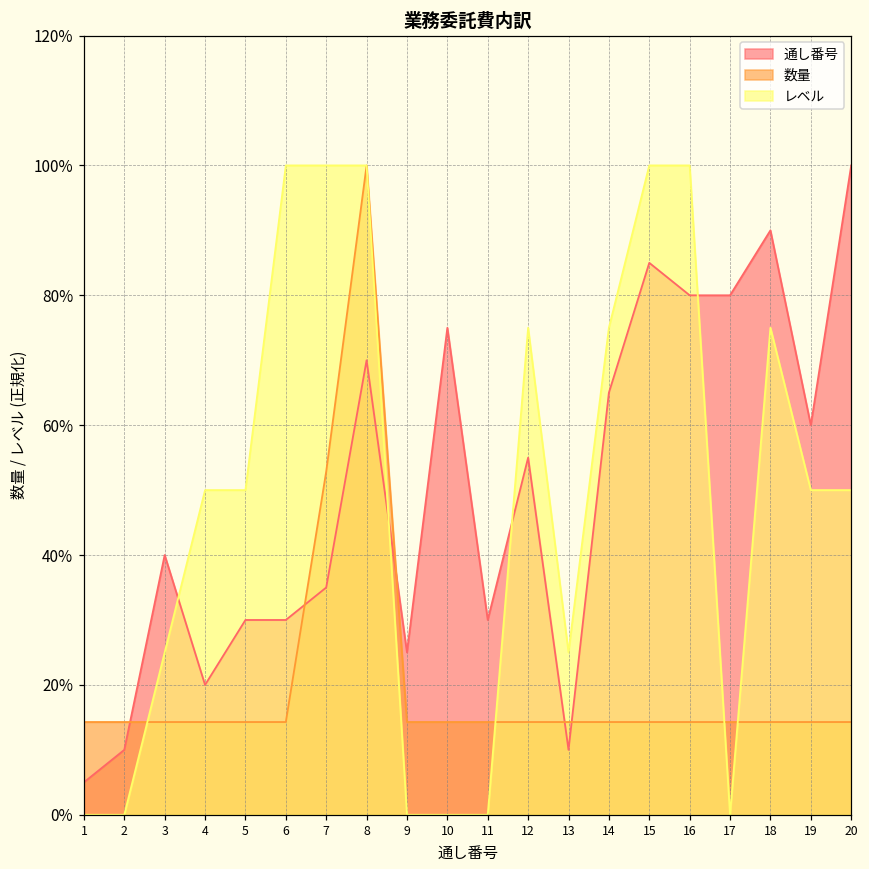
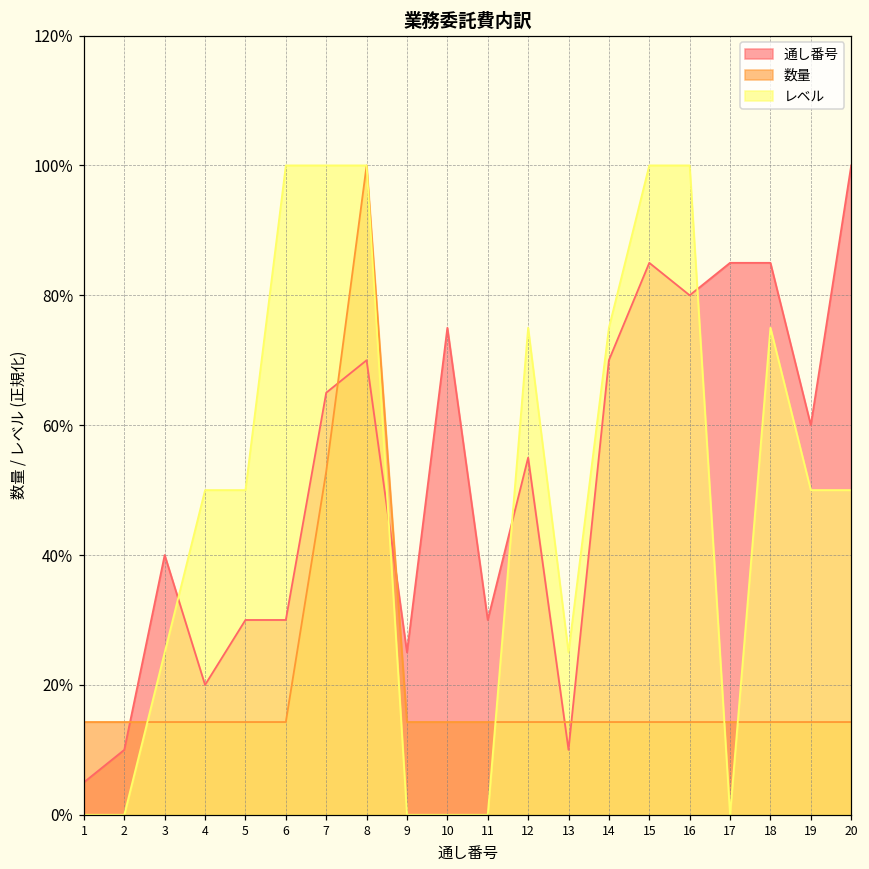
通し番号, 7: 35% -> 65%
通し番号, 14: 65% -> 70%
通し番号, 17: 80% -> 85%
通し番号, 18: 90% -> 85%
